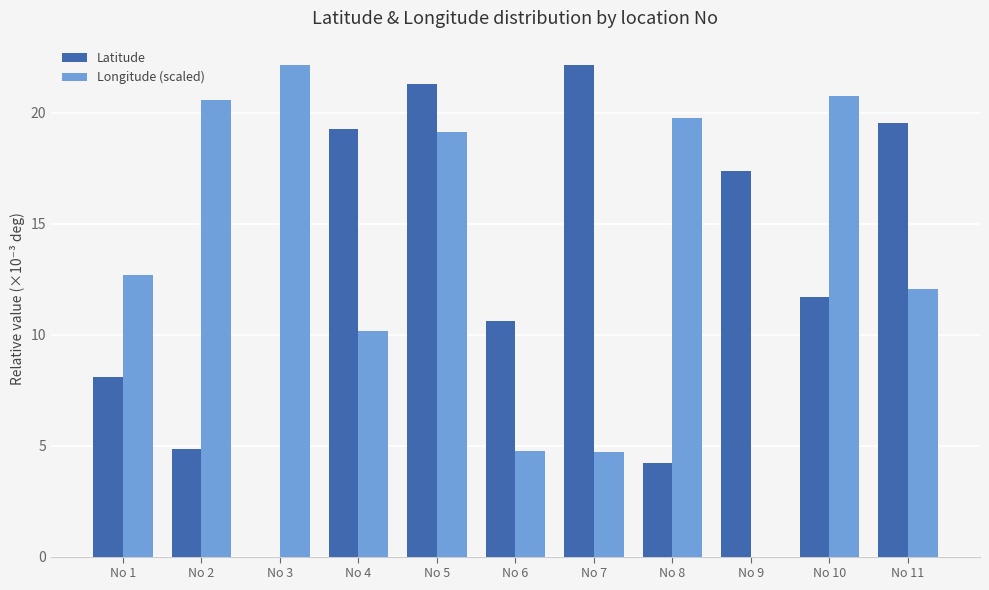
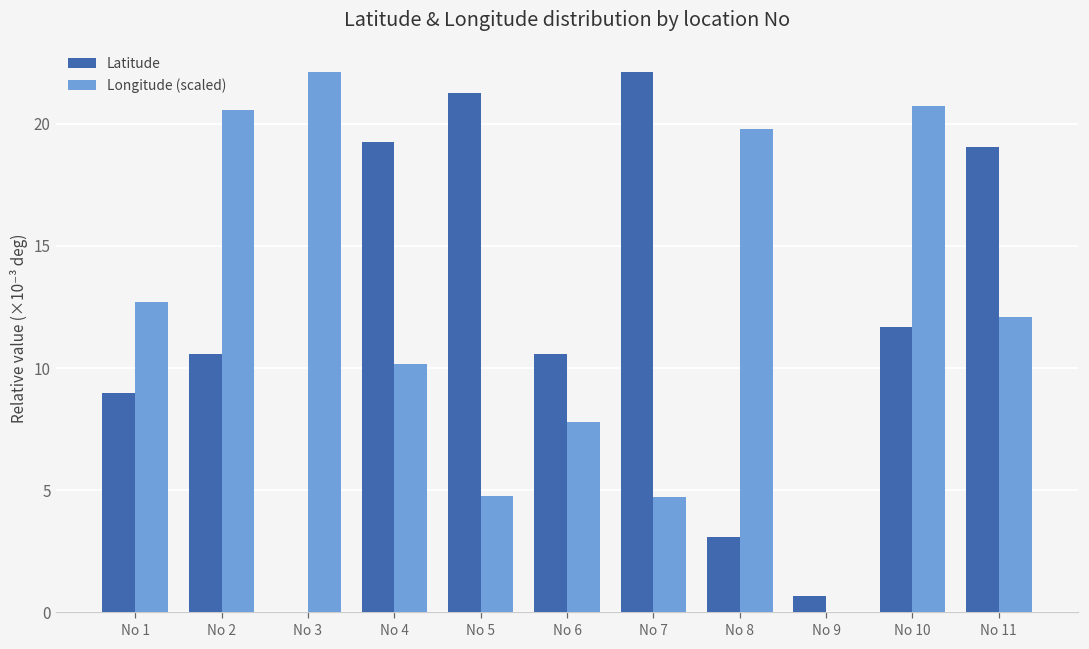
Latitude, No 1: 8.1 -> 9.0
Latitude, No 2: 4.8 -> 10.6
Longitude (scaled), No 5: 19.1 -> 4.8
Longitude (scaled), No 6: 4.8 -> 7.8
Latitude, No 8: 4.2 -> 3.1
Latitude, No 9: 17.4 -> 0.6
Latitude, No 11: 19.5 -> 19.0
